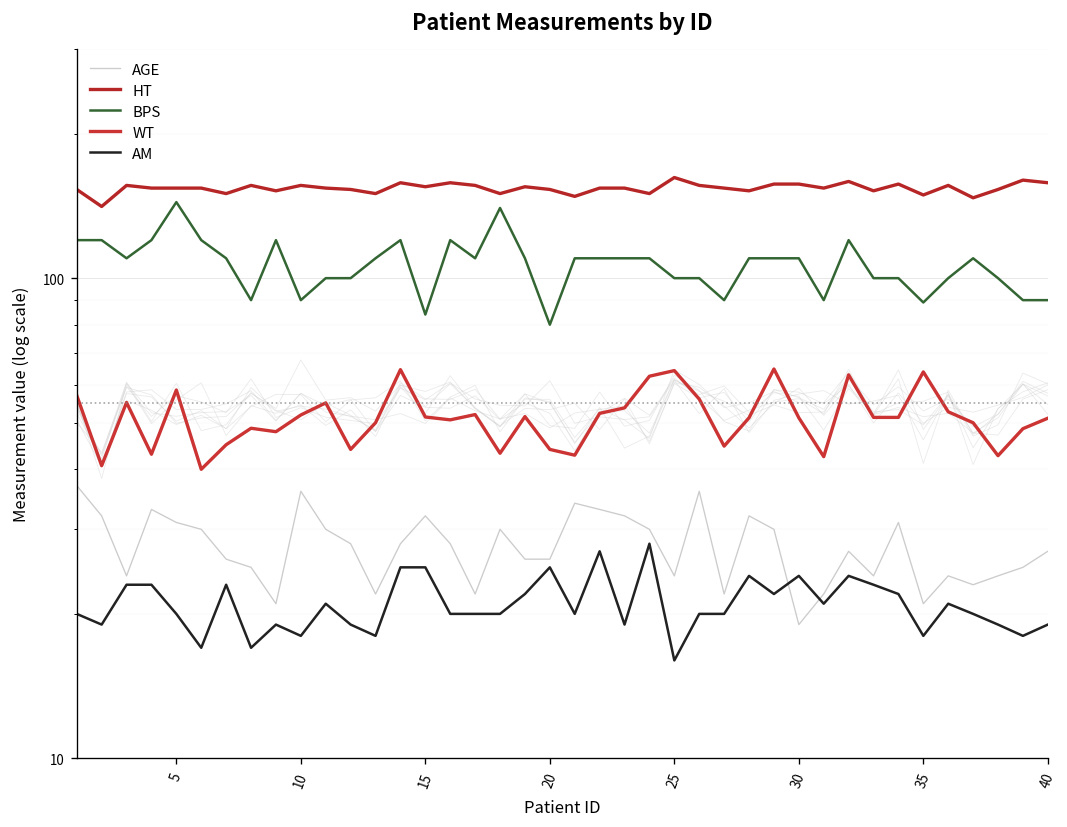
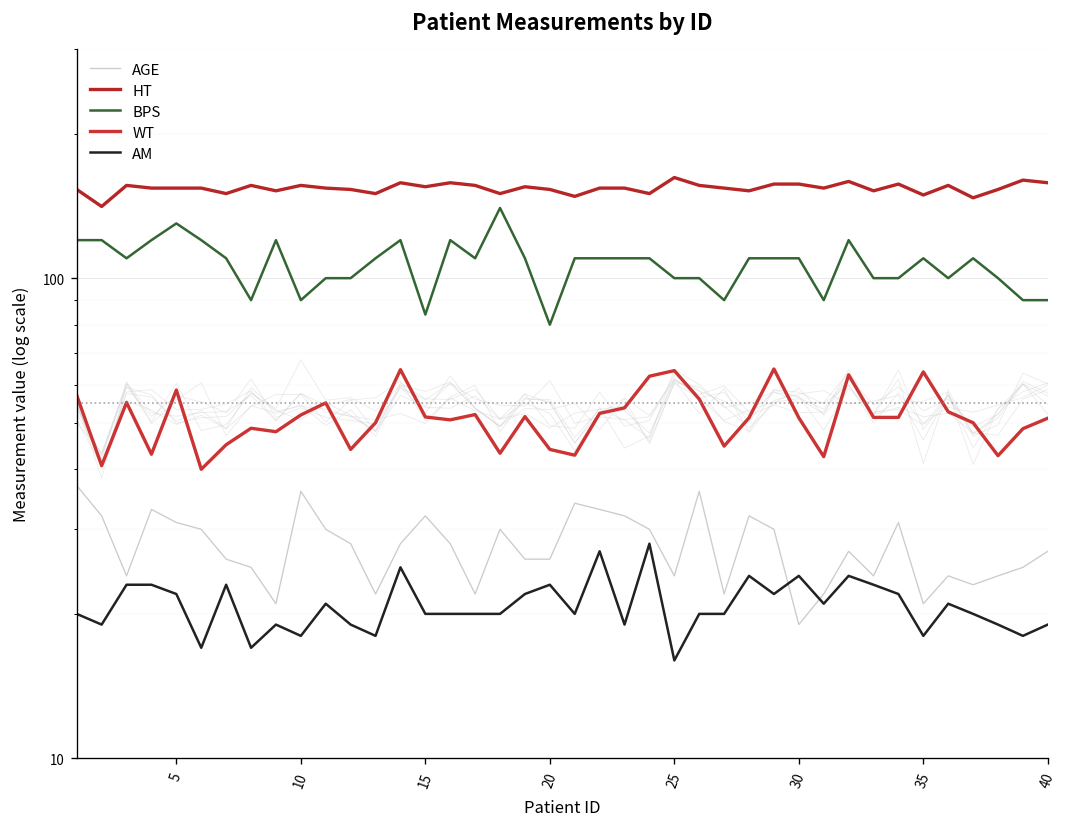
BPS, 5: 144 -> 130
AM, 5: 20 -> 22
AM, 15: 25 -> 20
AM, 20: 25 -> 23
BPS, 35: 89 -> 110
